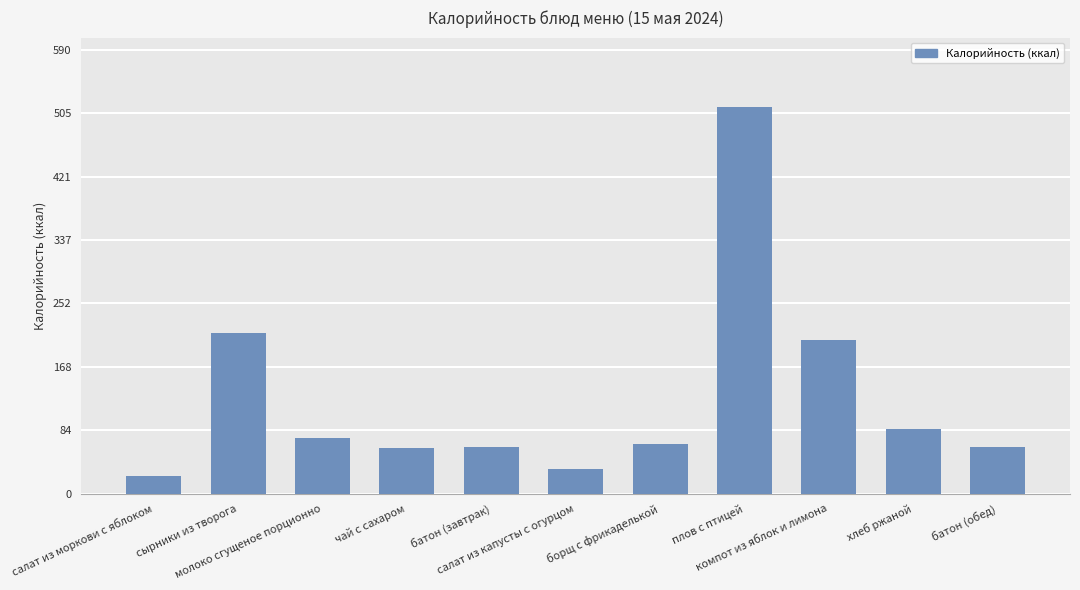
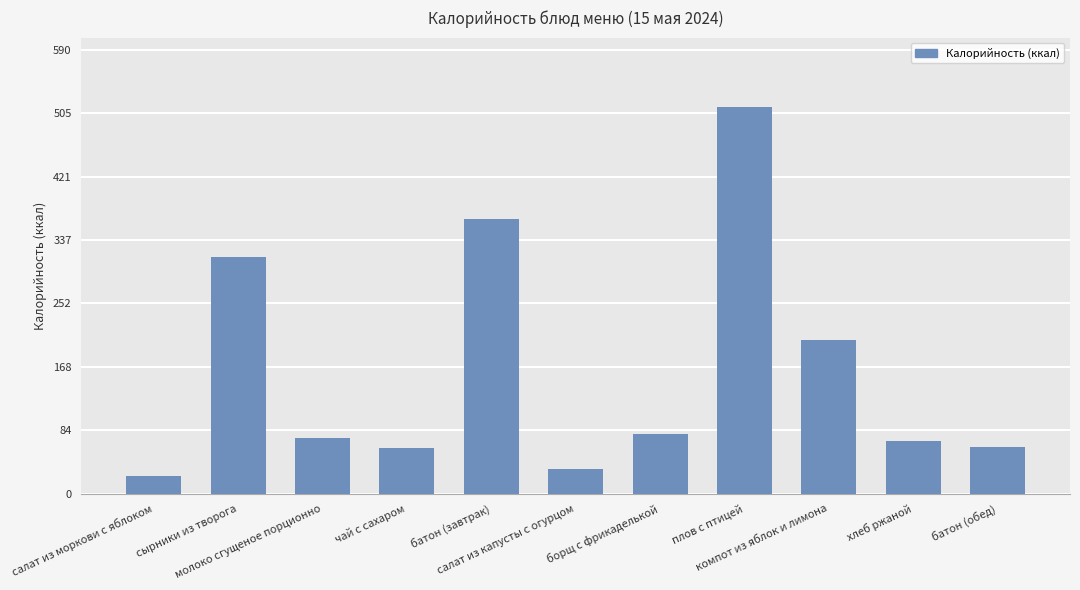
сырники из творога: 210 -> 320
батон (завтрак): 60 -> 360
борщ с фрикаделькой: 70 -> 80
хлеб ржаной: 90 -> 70
